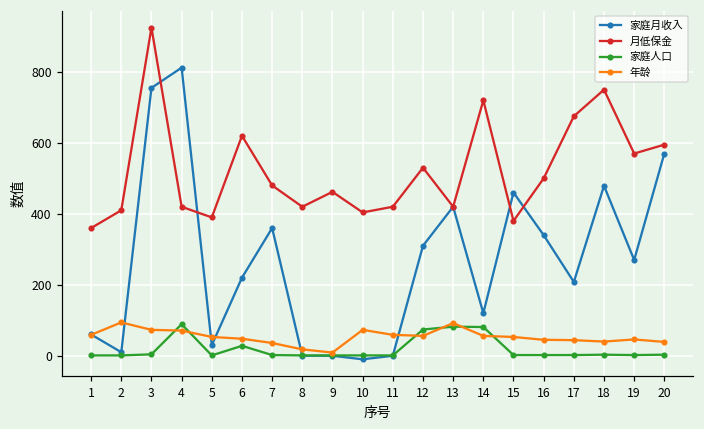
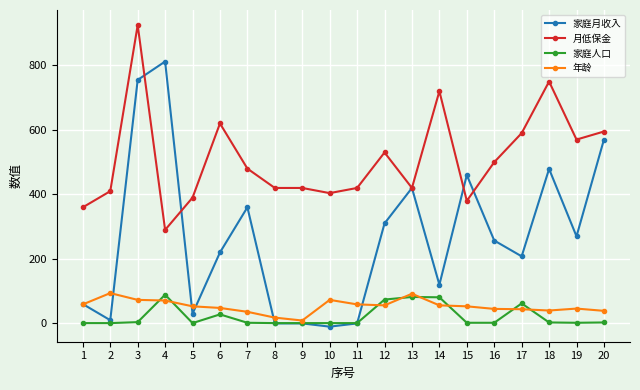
月低保金, 4: 420 -> 290
月低保金, 9: 460 -> 420
家庭月收入, 16: 340 -> 260
月低保金, 17: 680 -> 590
家庭人口, 17: 0 -> 60
